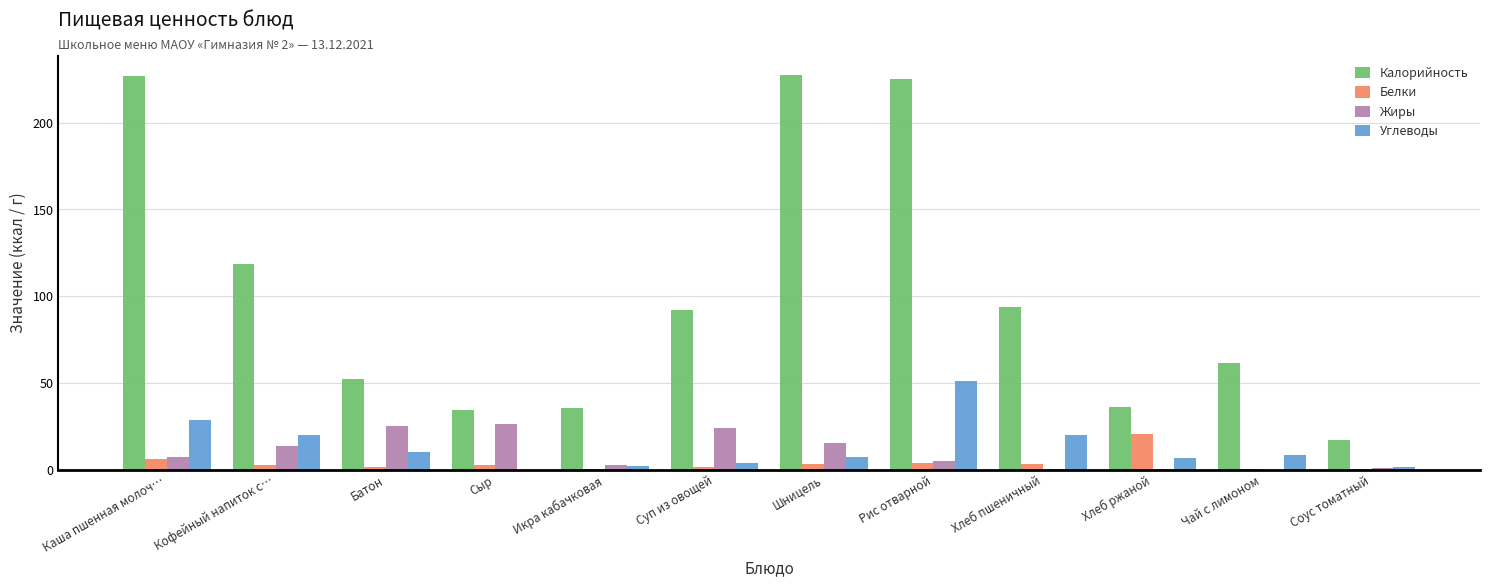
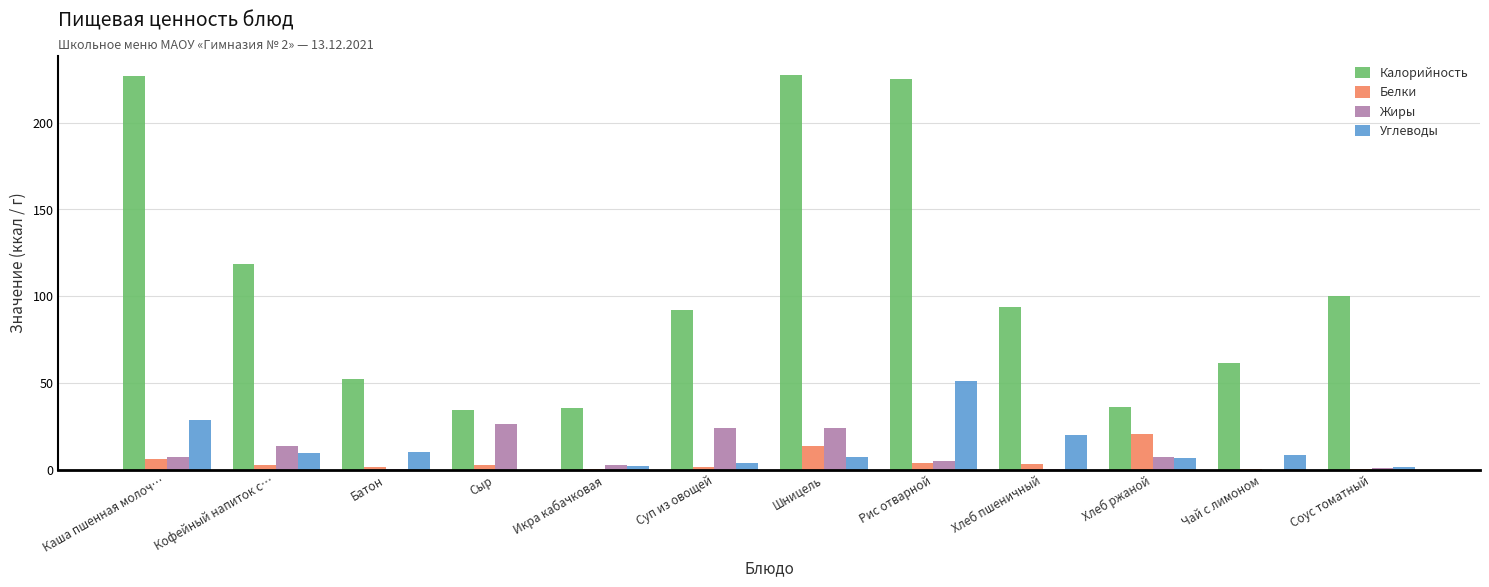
Углеводы, Кофейный напиток с…: 20 -> 9
Жиры, Батон: 25 -> 1
Белки, Шницель: 3 -> 14
Жиры, Шницель: 15 -> 24
Жиры, Хлеб ржаной: 0 -> 7
Калорийность, Соус томатный: 17 -> 100
